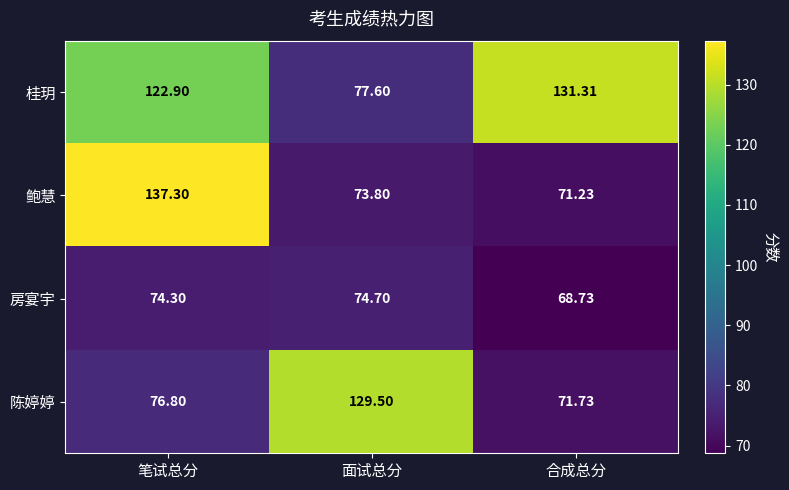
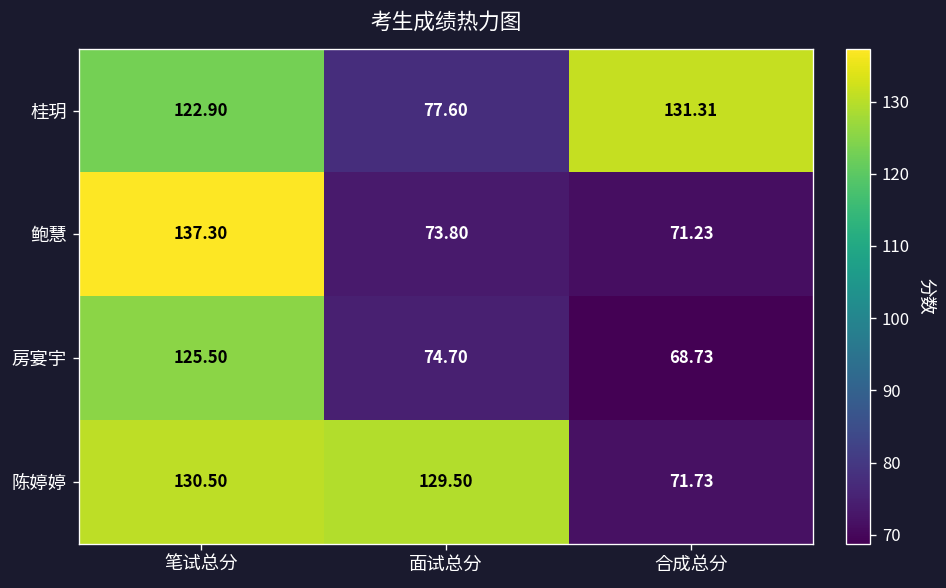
房宴宇, 笔试总分: 74.30 -> 125.50
陈婷婷, 笔试总分: 76.80 -> 130.50
